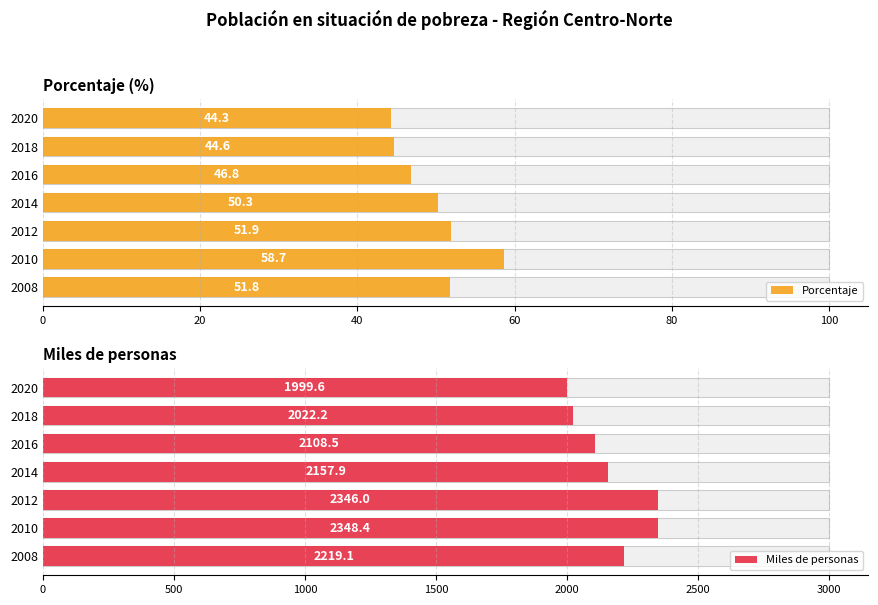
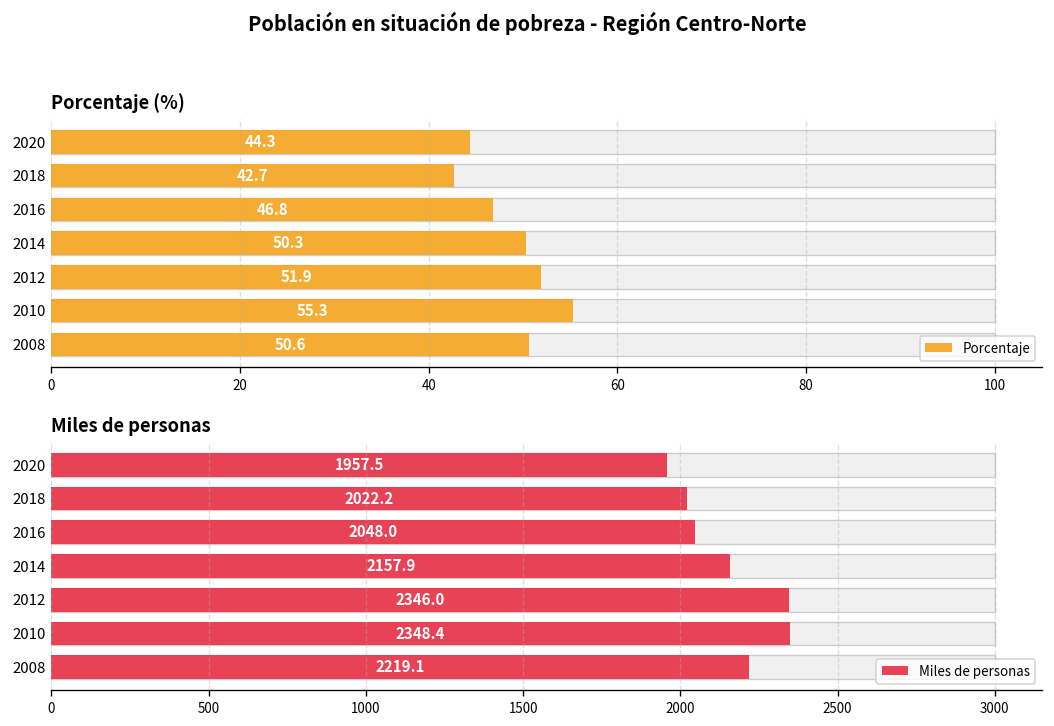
Porcentaje (%), Porcentaje, 2018: 44.6 -> 42.7
Porcentaje (%), Porcentaje, 2010: 58.7 -> 55.3
Porcentaje (%), Porcentaje, 2008: 51.8 -> 50.6
Miles de personas, Miles de personas, 2020: 1999.6 -> 1957.5
Miles de personas, Miles de personas, 2016: 2108.5 -> 2048.0
